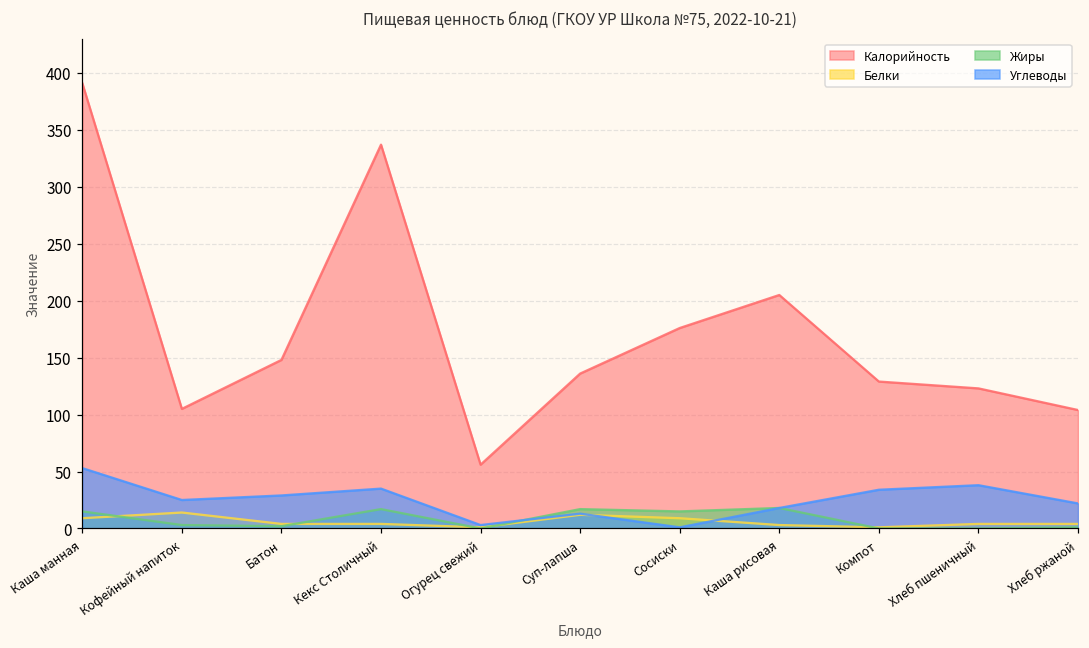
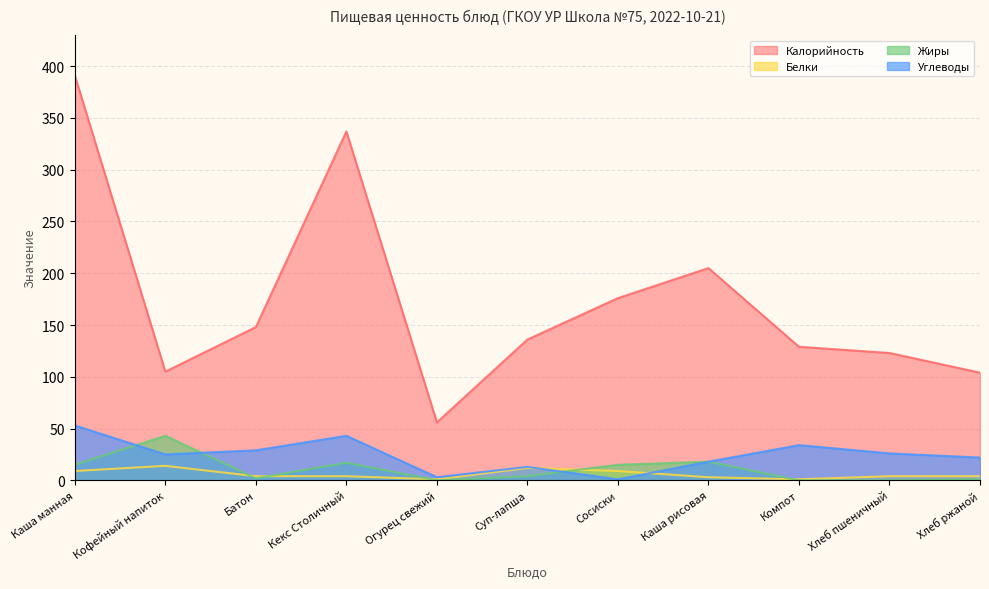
Жиры, Кофейный напиток: 3 -> 43
Углеводы, Кекс Столичный: 35 -> 43
Жиры, Суп-лапша: 17 -> 4
Углеводы, Хлеб пшеничный: 38 -> 26
